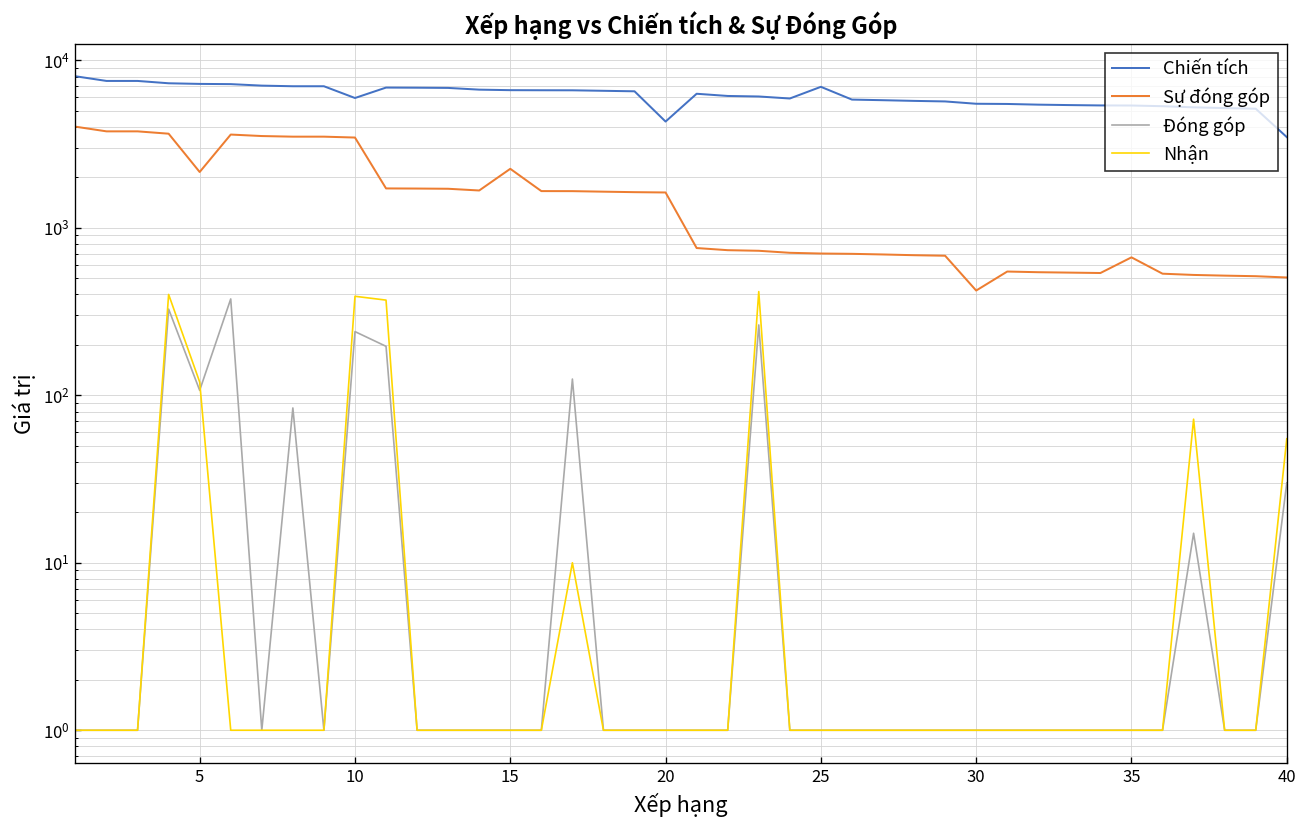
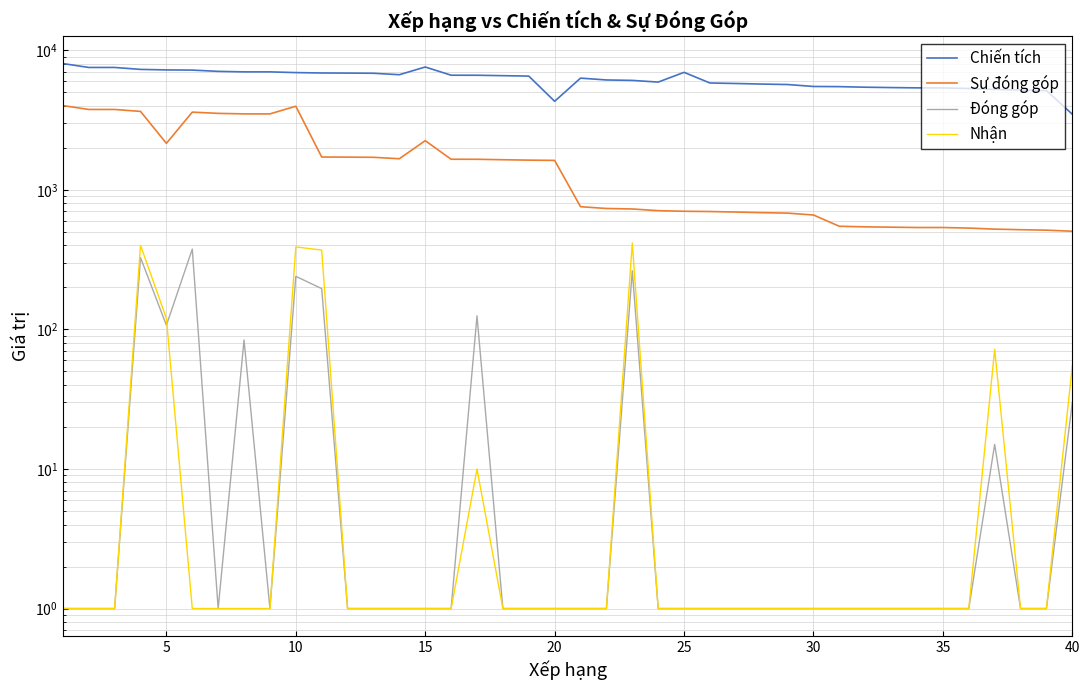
Chiến tích, 10: 6000 -> 7000
Sự đóng góp, 10: 3500 -> 4000
Chiến tích, 15: 7000 -> 8000
Sự đóng góp, 30: 420 -> 700
Sự đóng góp, 35: 700 -> 540
